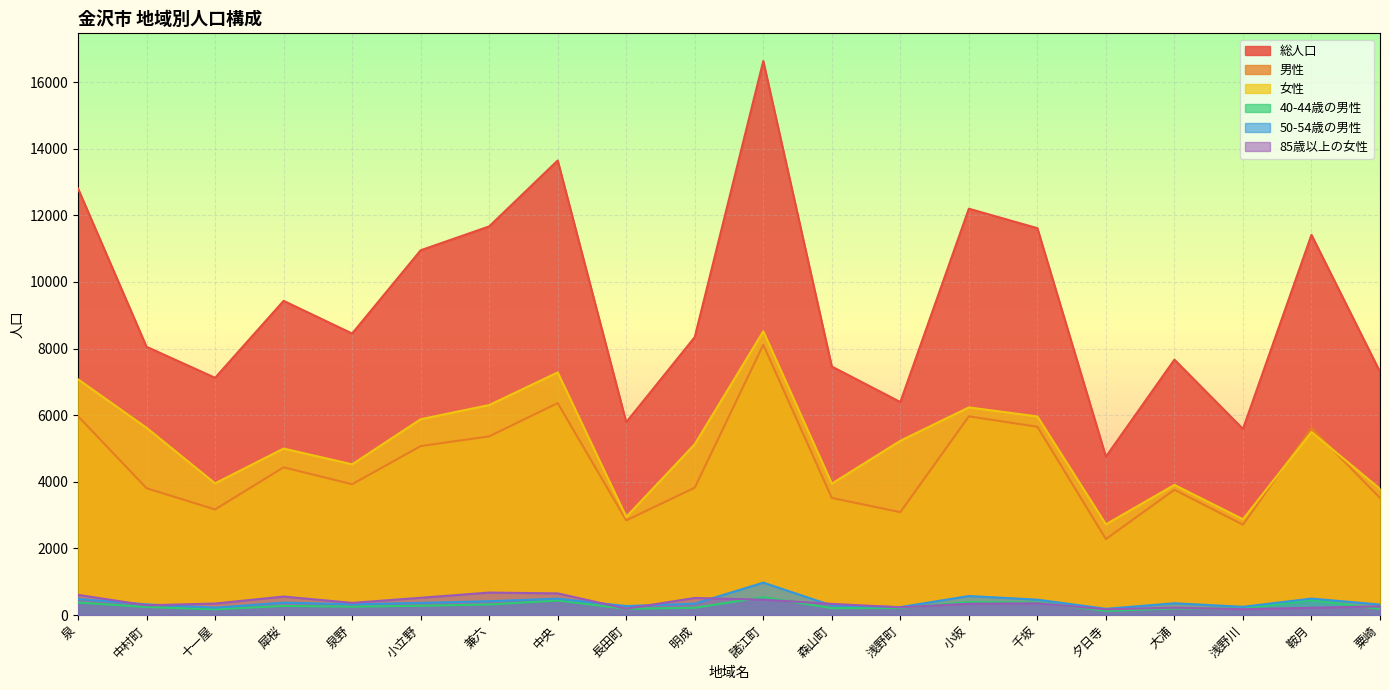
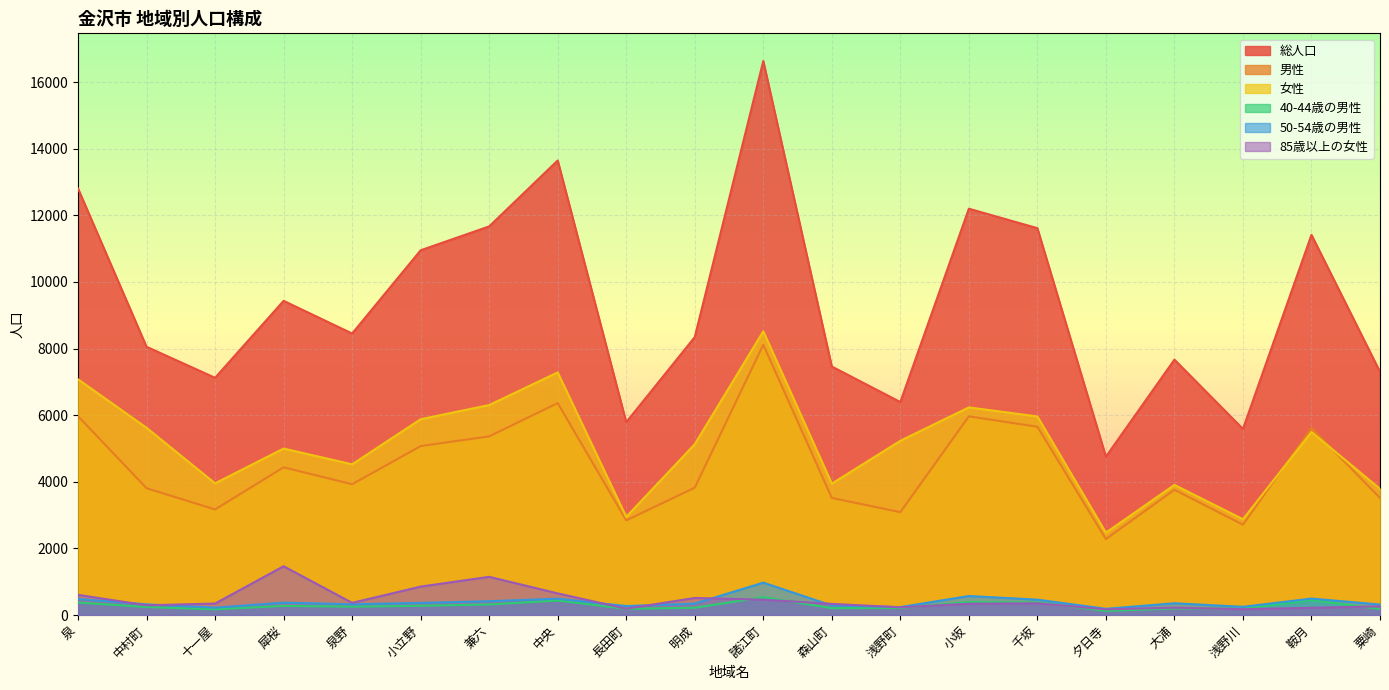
85歳以上の女性, 犀桜: 600 -> 1500
85歳以上の女性, 小立野: 500 -> 900
85歳以上の女性, 兼六: 700 -> 1100
女性, 夕日寺: 2700 -> 2500
